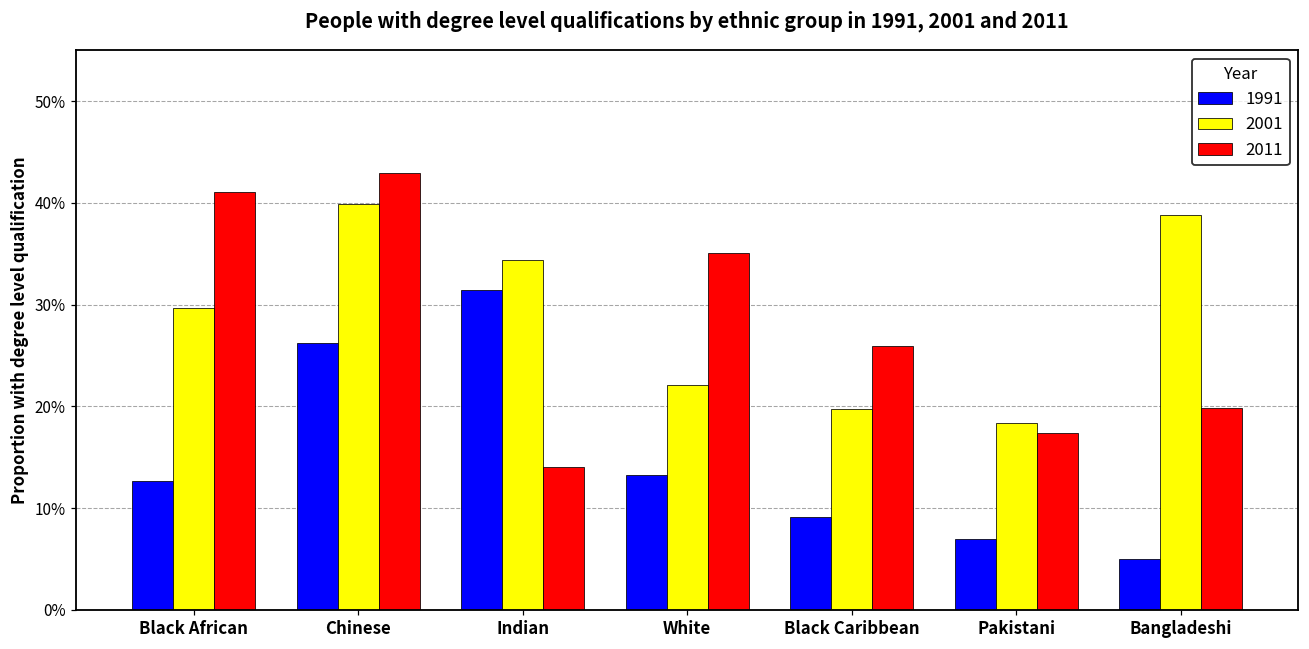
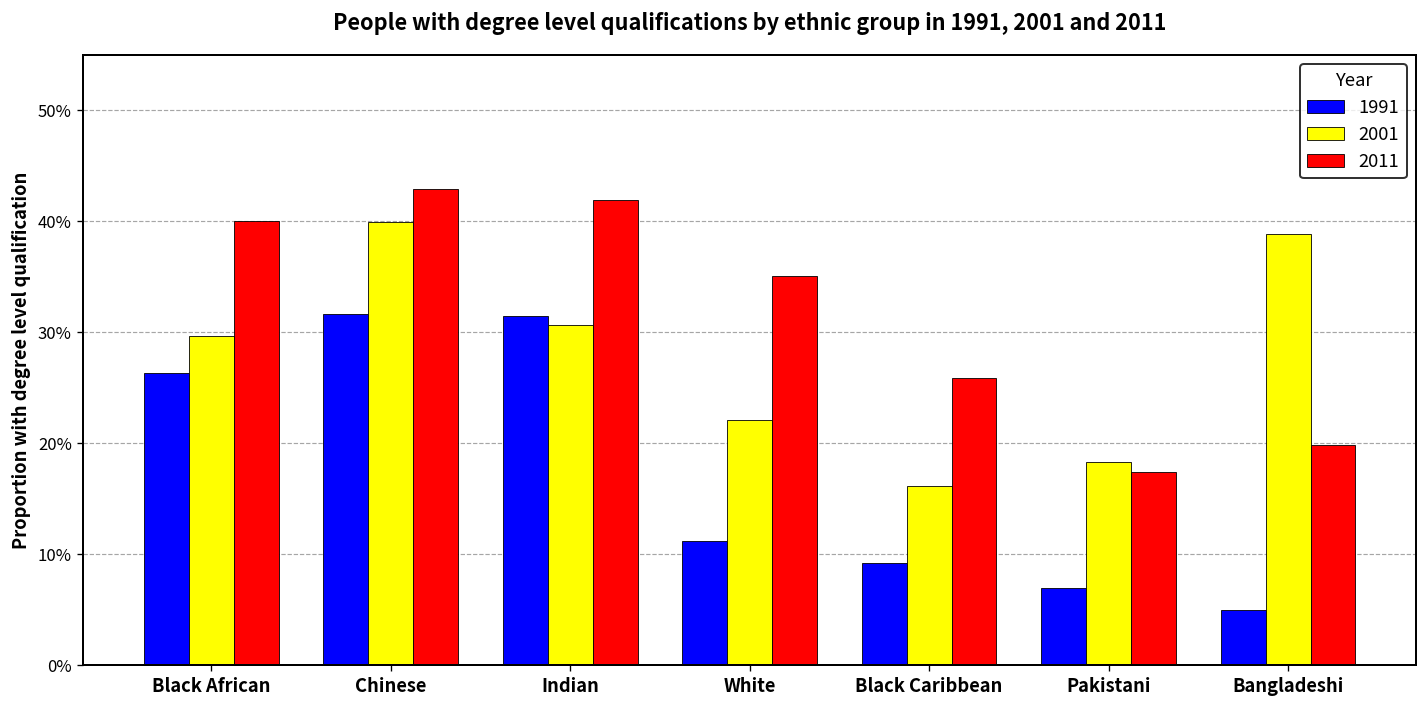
1991, Black African: 13% -> 26%
2011, Black African: 41% -> 40%
1991, Chinese: 26% -> 32%
2001, Indian: 34% -> 31%
2011, Indian: 14% -> 42%
1991, White: 13% -> 11%
2001, Black Caribbean: 20% -> 16%
